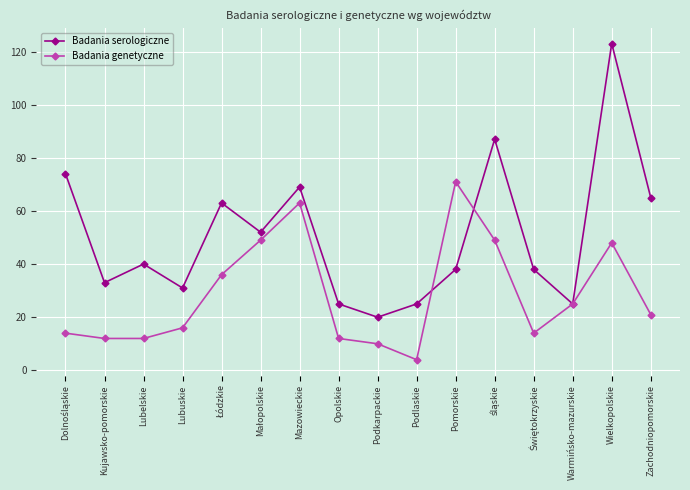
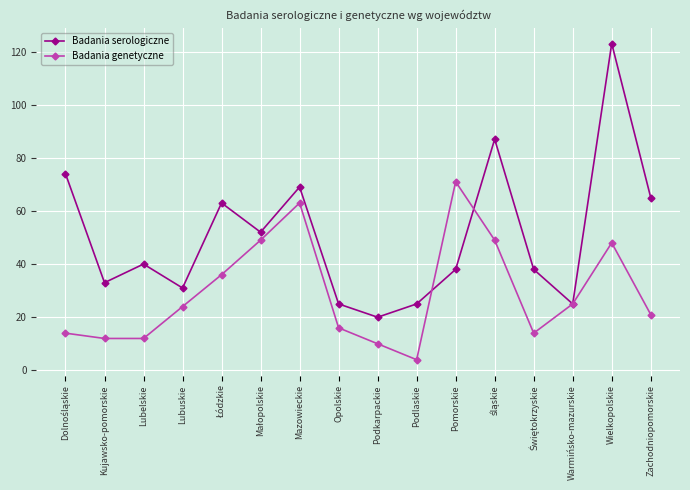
Badania genetyczne, Lubuskie: 16 -> 24
Badania genetyczne, Opolskie: 12 -> 16
